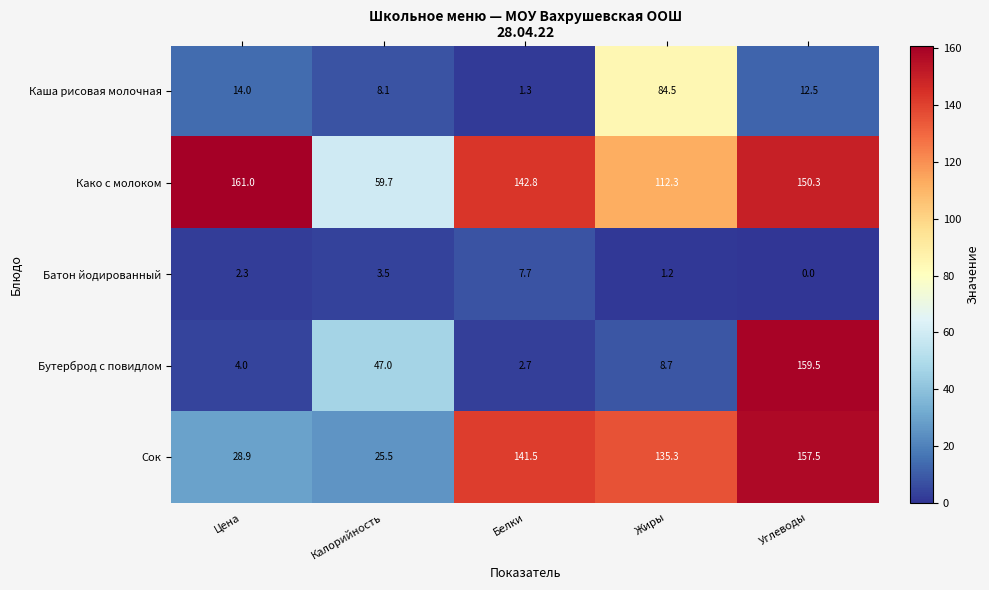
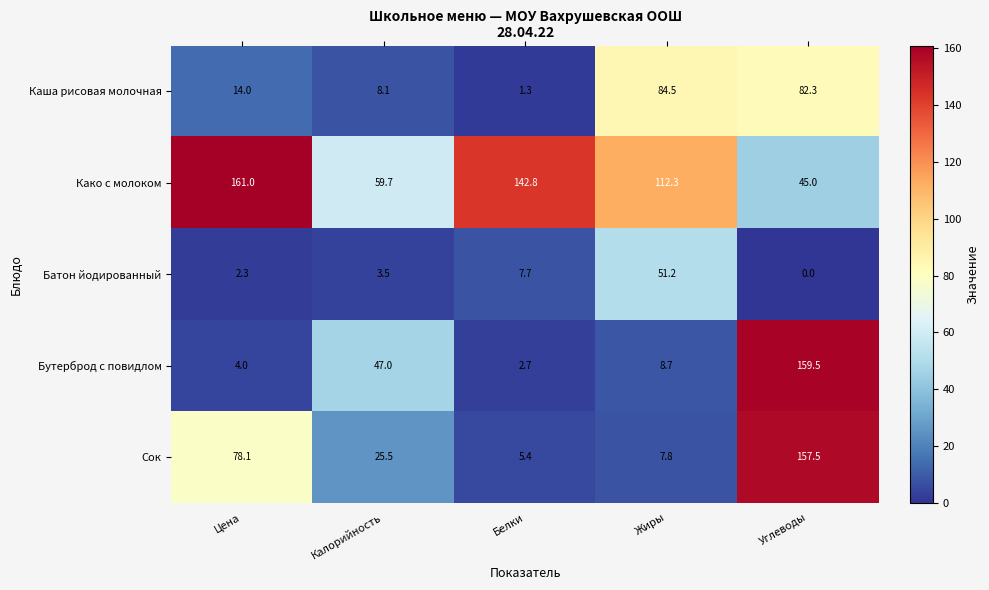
Каша рисовая молочная, Углеводы: 12.5 -> 82.3
Како с молоком, Углеводы: 150.3 -> 45.0
Батон йодированный, Жиры: 1.2 -> 51.2
Сок, Цена: 28.9 -> 78.1
Сок, Белки: 141.5 -> 5.4
Сок, Жиры: 135.3 -> 7.8
